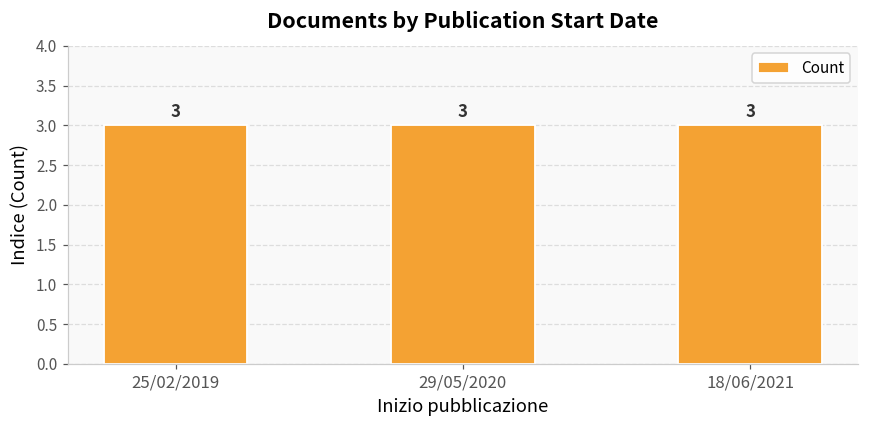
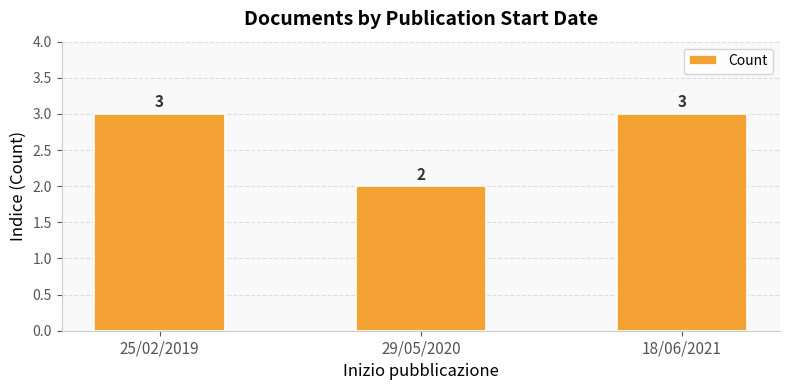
29/05/2020: 3 -> 2
